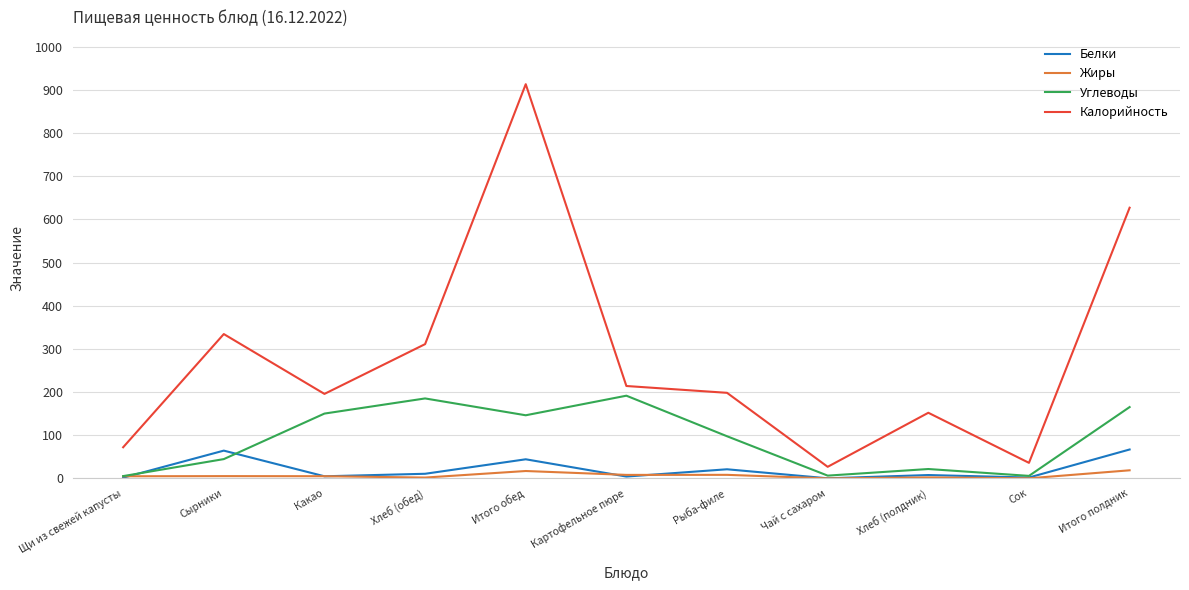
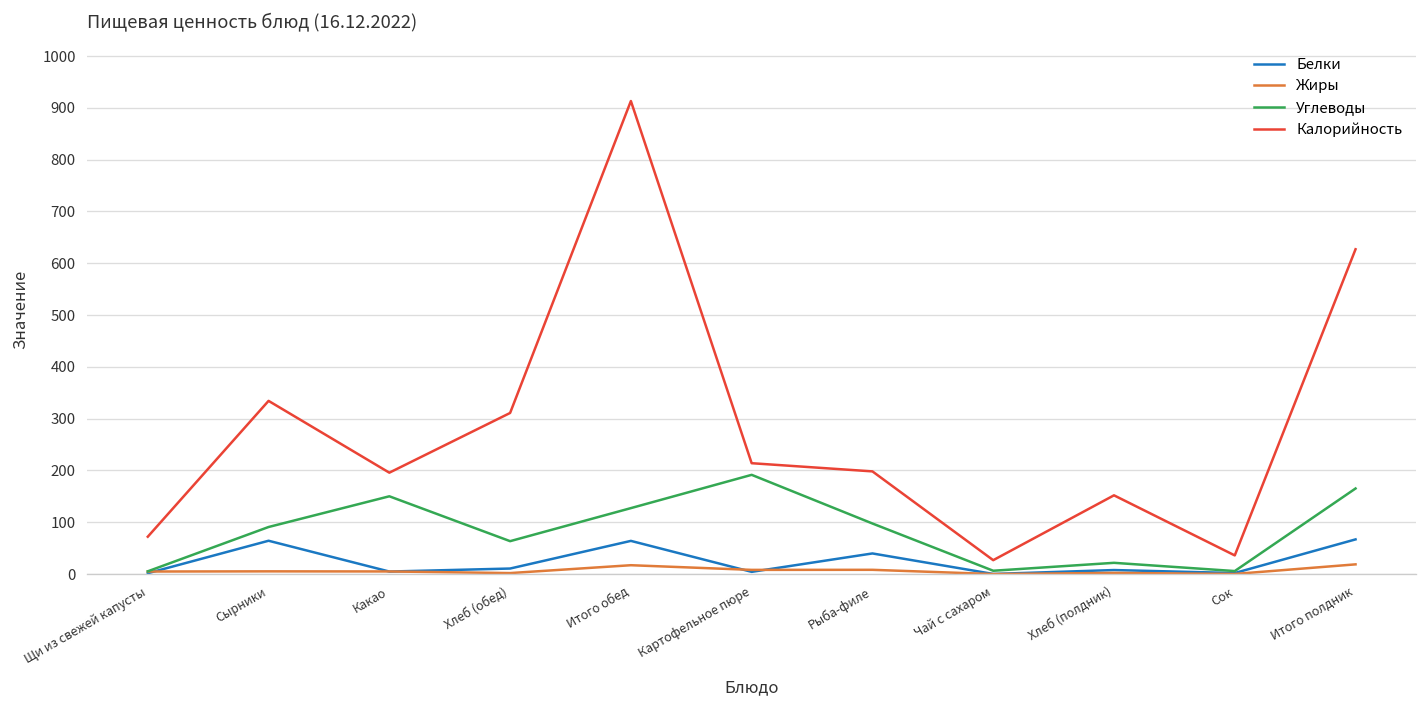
Углеводы, Сырники: 40 -> 90
Углеводы, Хлеб (обед): 190 -> 60
Белки, Итого обед: 40 -> 60
Углеводы, Итого обед: 150 -> 130
Белки, Рыба-филе: 20 -> 40
